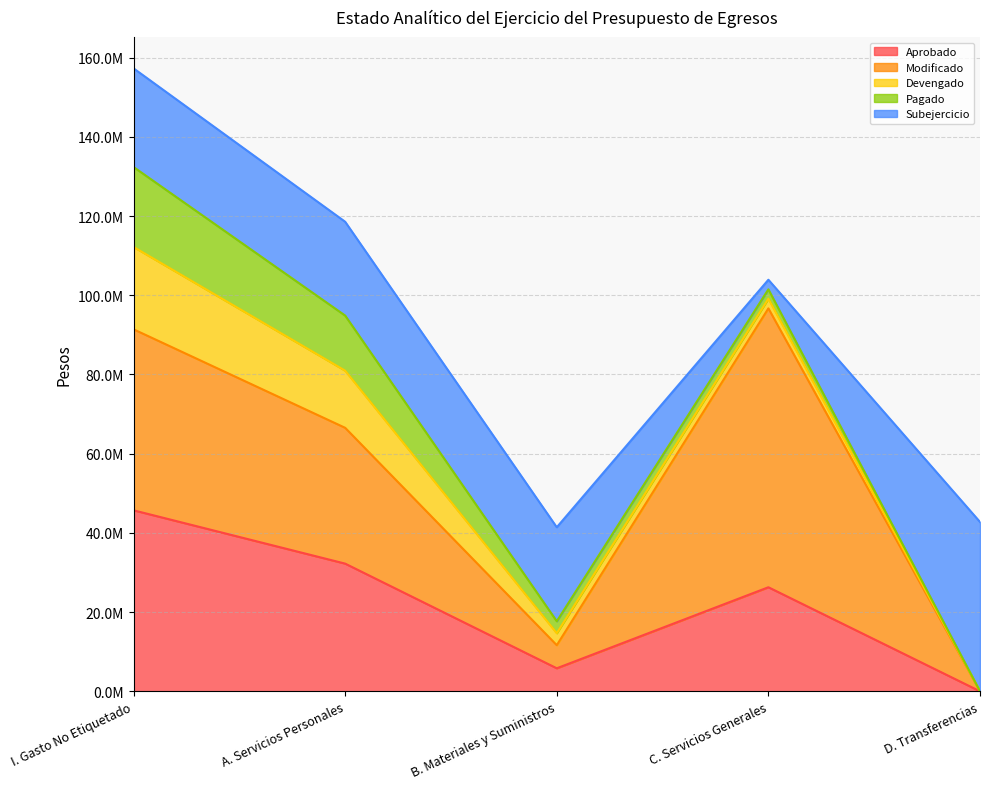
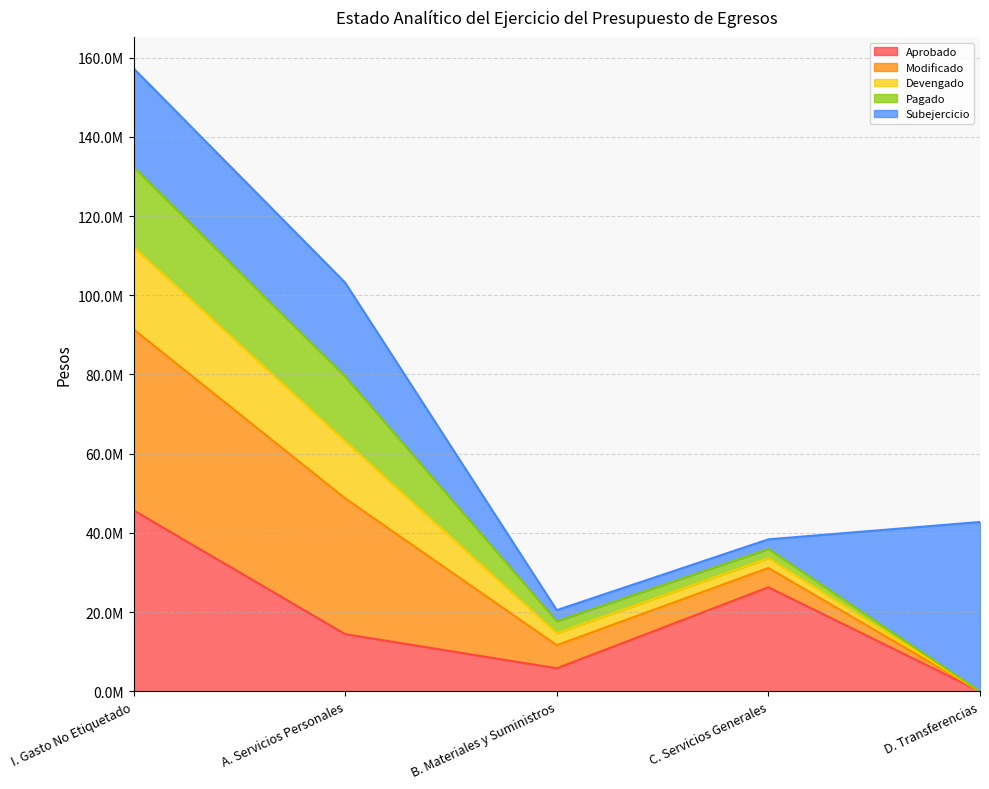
Aprobado, A. Servicios Personales: 32000000 -> 14000000
Pagado, A. Servicios Personales: 14000000 -> 16000000
Subejercicio, B. Materiales y Suministros: 24000000 -> 3000000
Modificado, C. Servicios Generales: 70000000 -> 5000000
